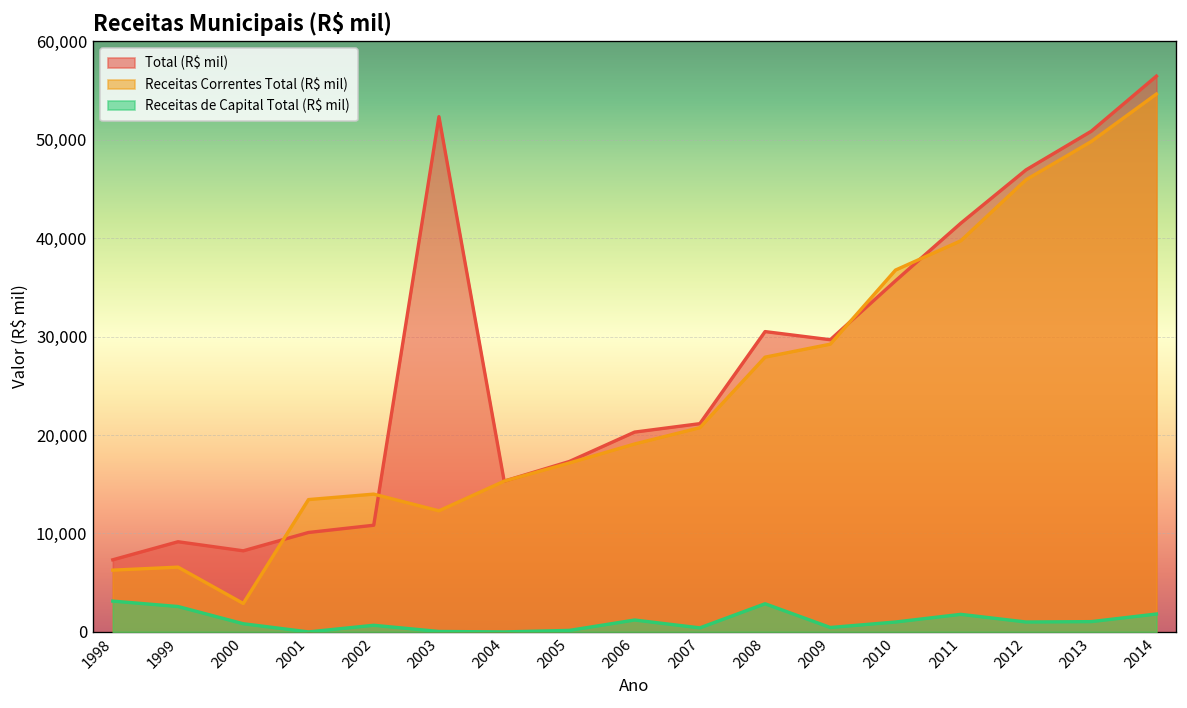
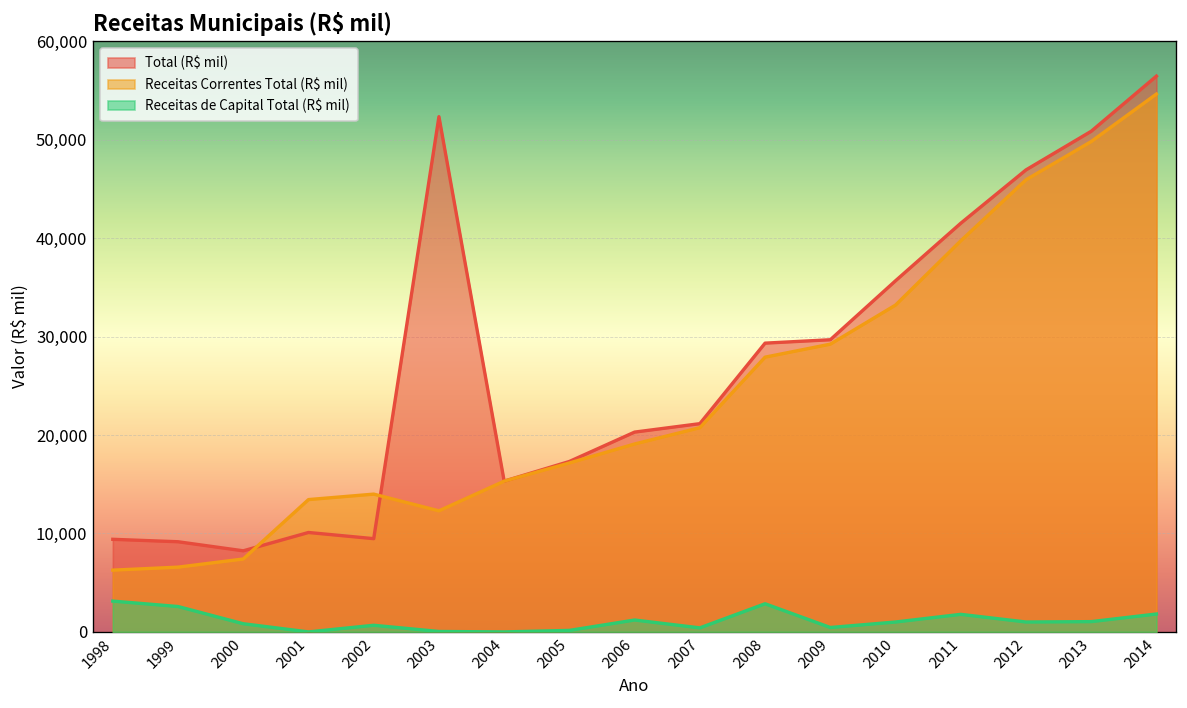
Total (R$ mil), 1998: 7,000 -> 9,000
Receitas Correntes Total (R$ mil), 2000: 3,000 -> 7,000
Total (R$ mil), 2002: 11,000 -> 9,000
Total (R$ mil), 2008: 31,000 -> 29,000
Receitas Correntes Total (R$ mil), 2010: 37,000 -> 33,000
